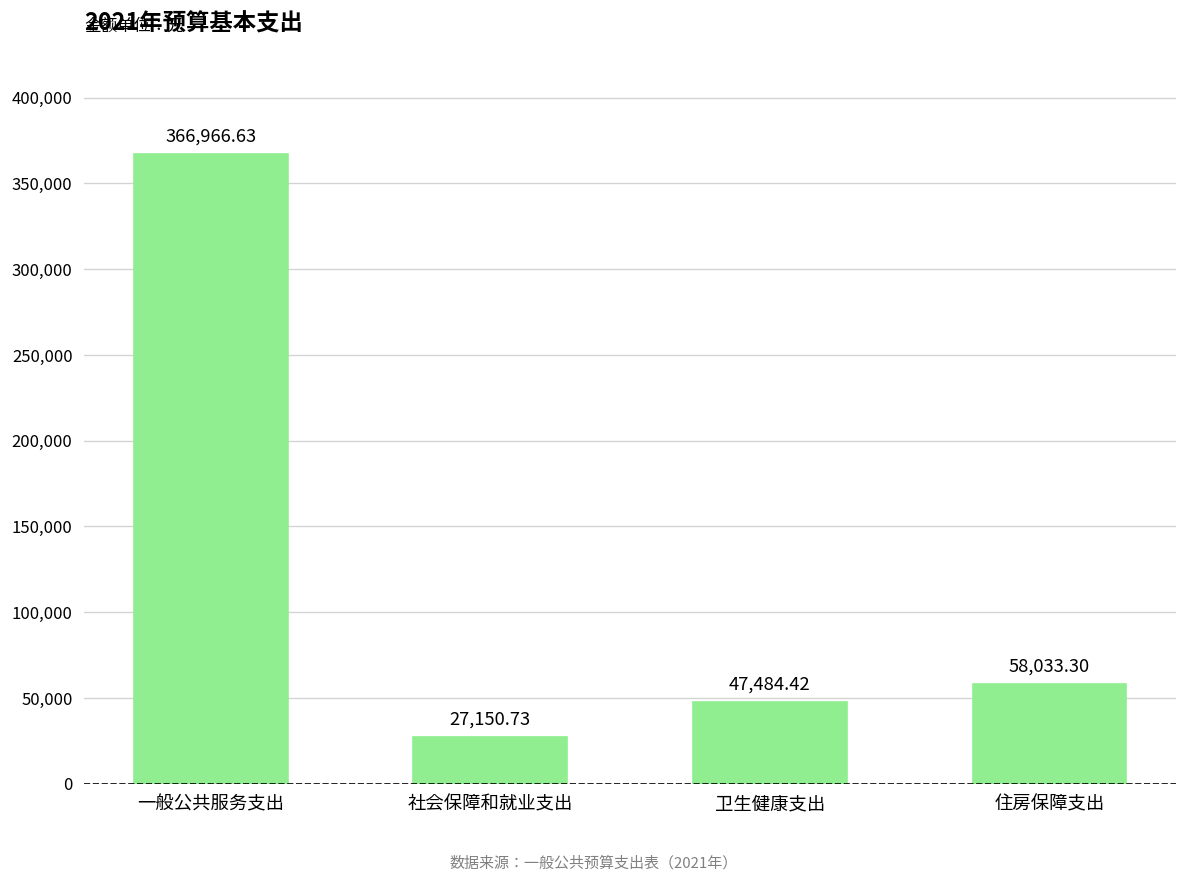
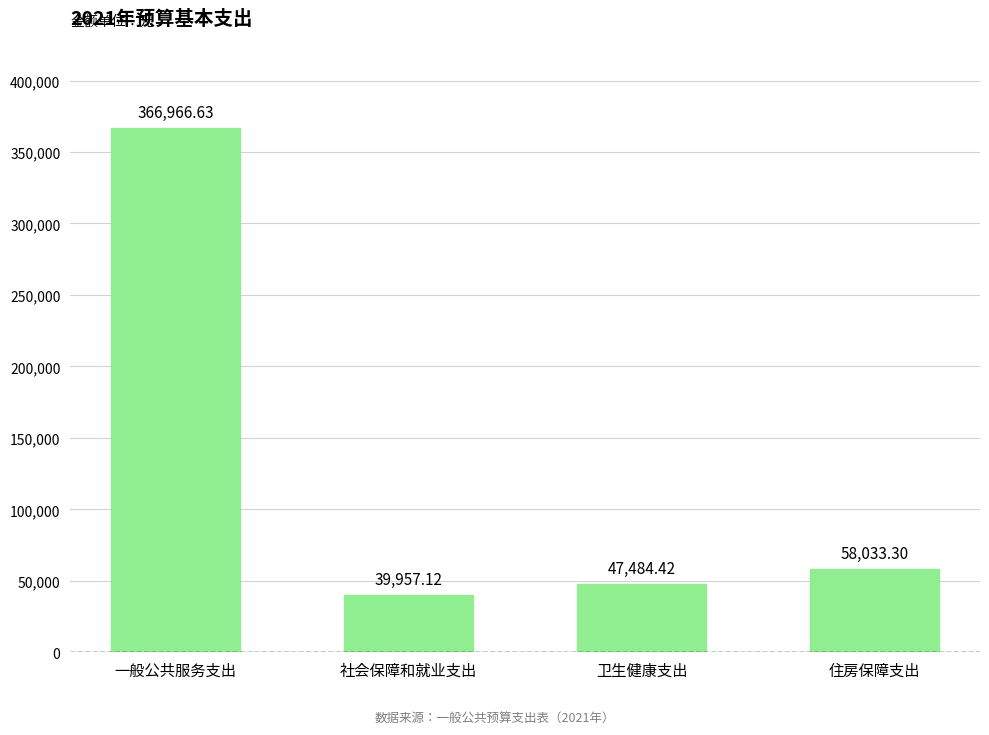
社会保障和就业支出: 27,150.73 -> 39,957.12
